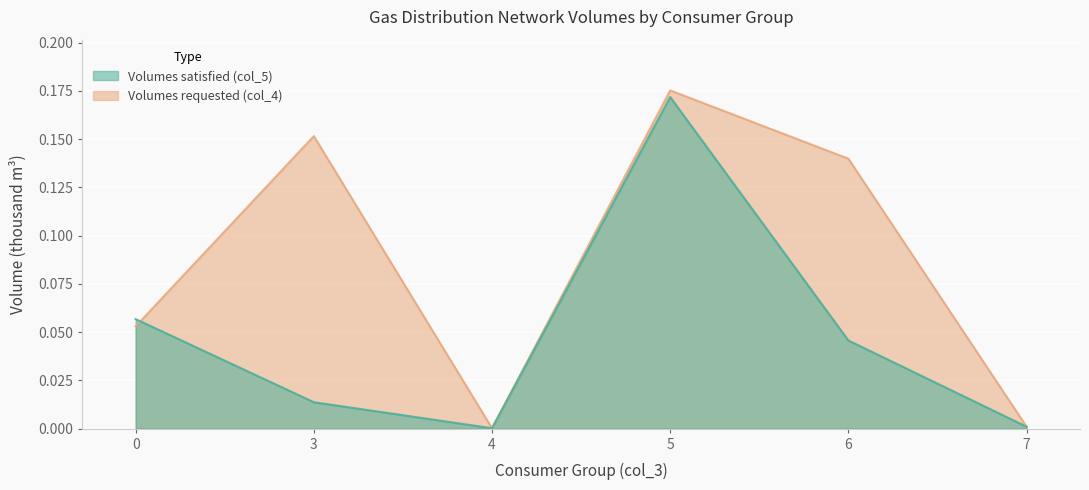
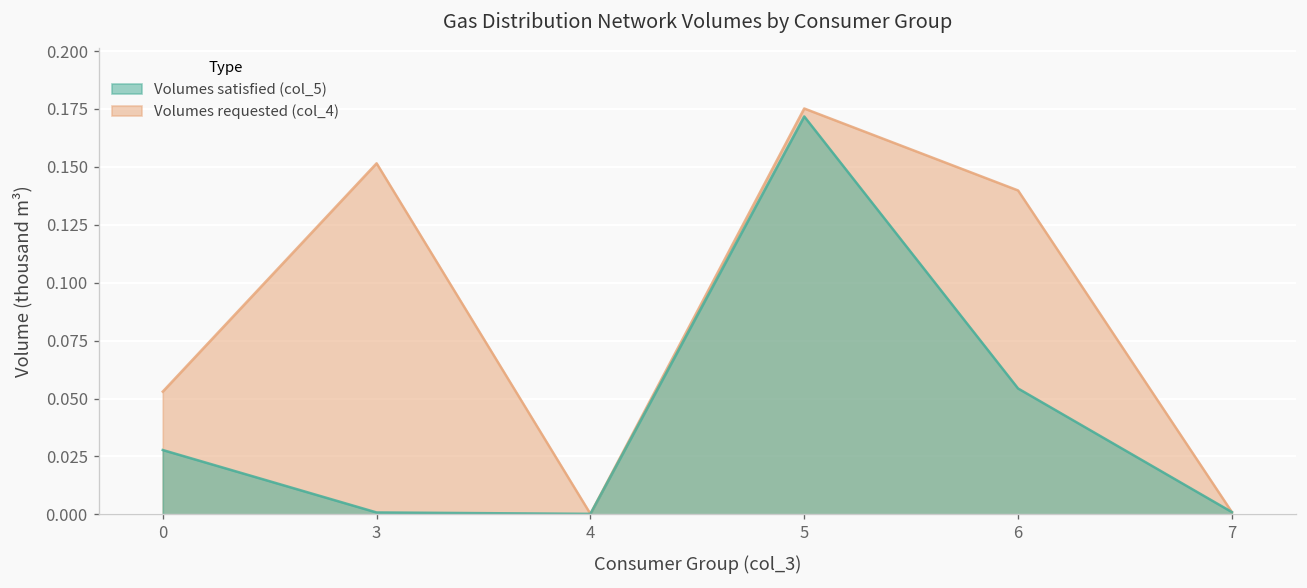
Volumes satisfied (col_5), 0: 0.057 -> 0.028
Volumes satisfied (col_5), 3: 0.014 -> 0.001
Volumes satisfied (col_5), 6: 0.046 -> 0.054
